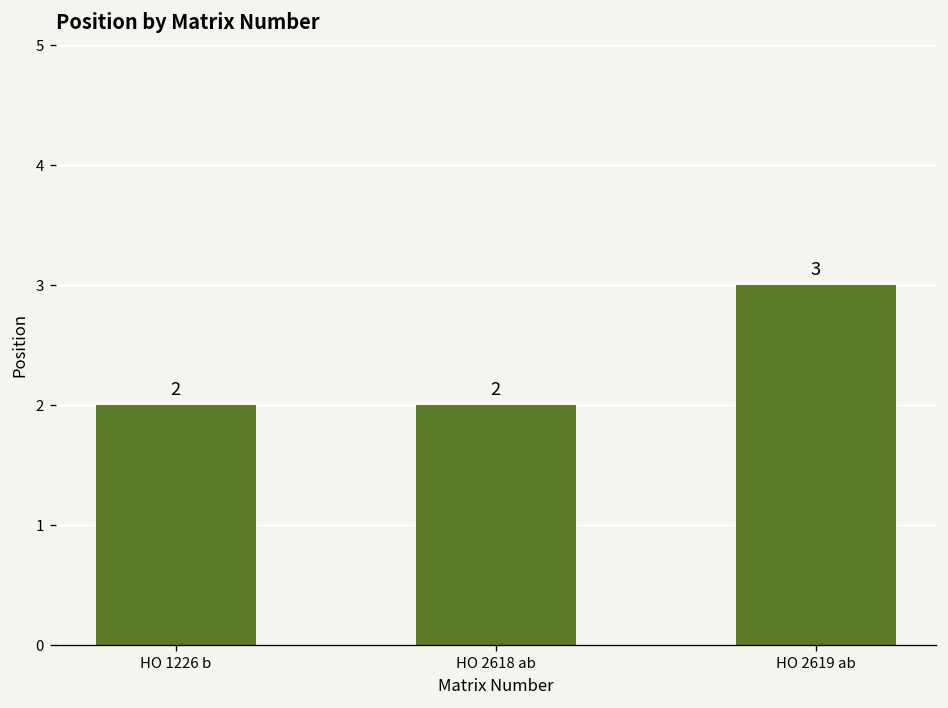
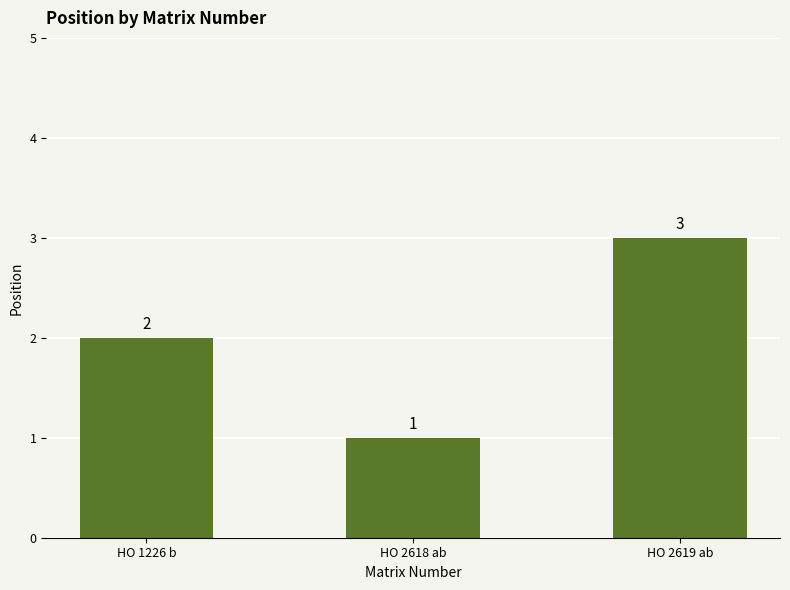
HO 2618 ab: 2 -> 1
